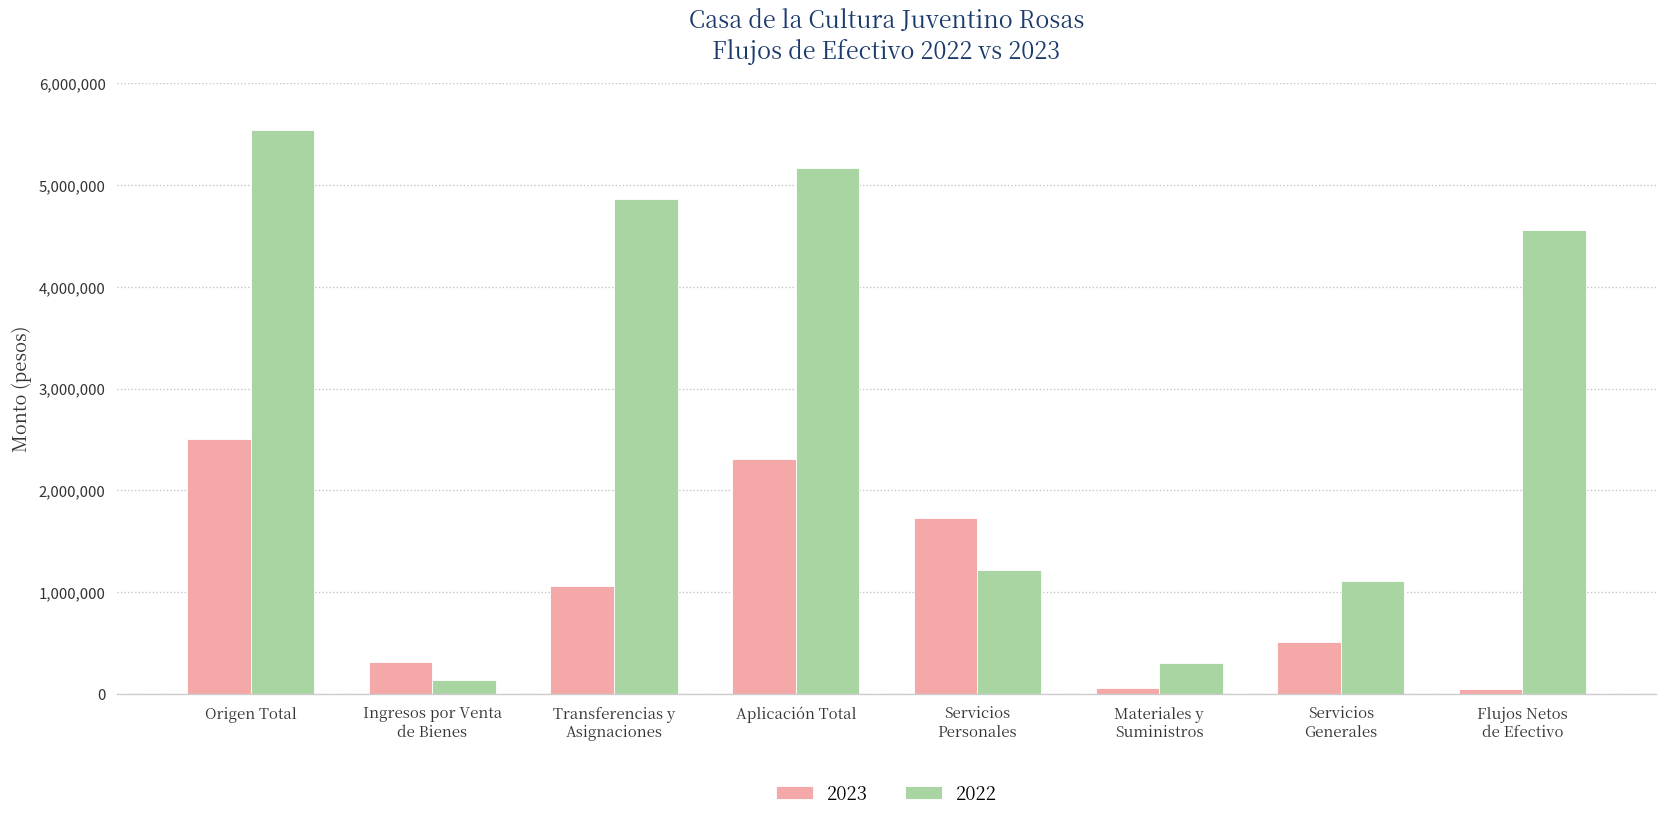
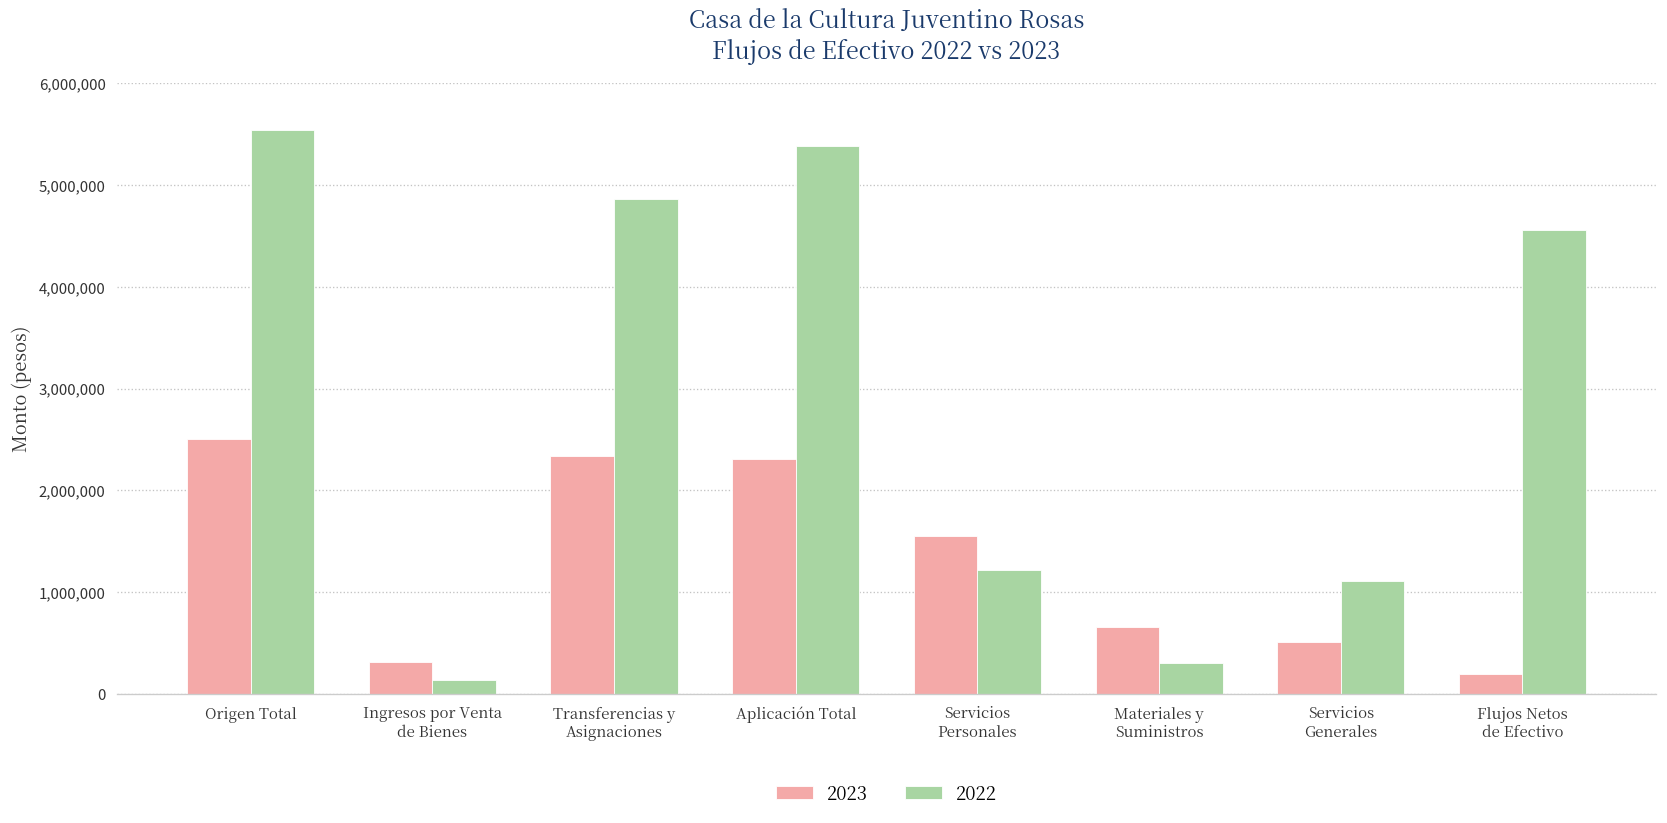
2023, Transferencias y Asignaciones: 1,100,000 -> 2,300,000
2022, Aplicación Total: 5,200,000 -> 5,400,000
2023, Servicios Personales: 1,700,000 -> 1,600,000
2023, Materiales y Suministros: 100,000 -> 700,000
2023, Flujos Netos de Efectivo: 0 -> 200,000
